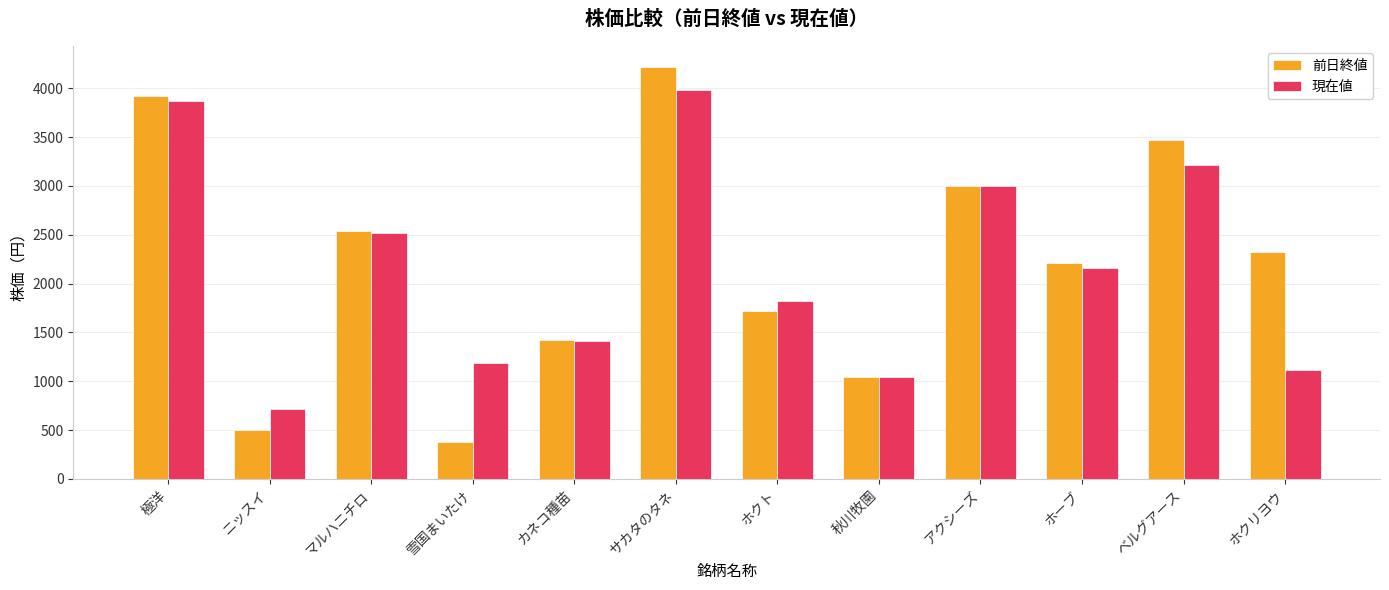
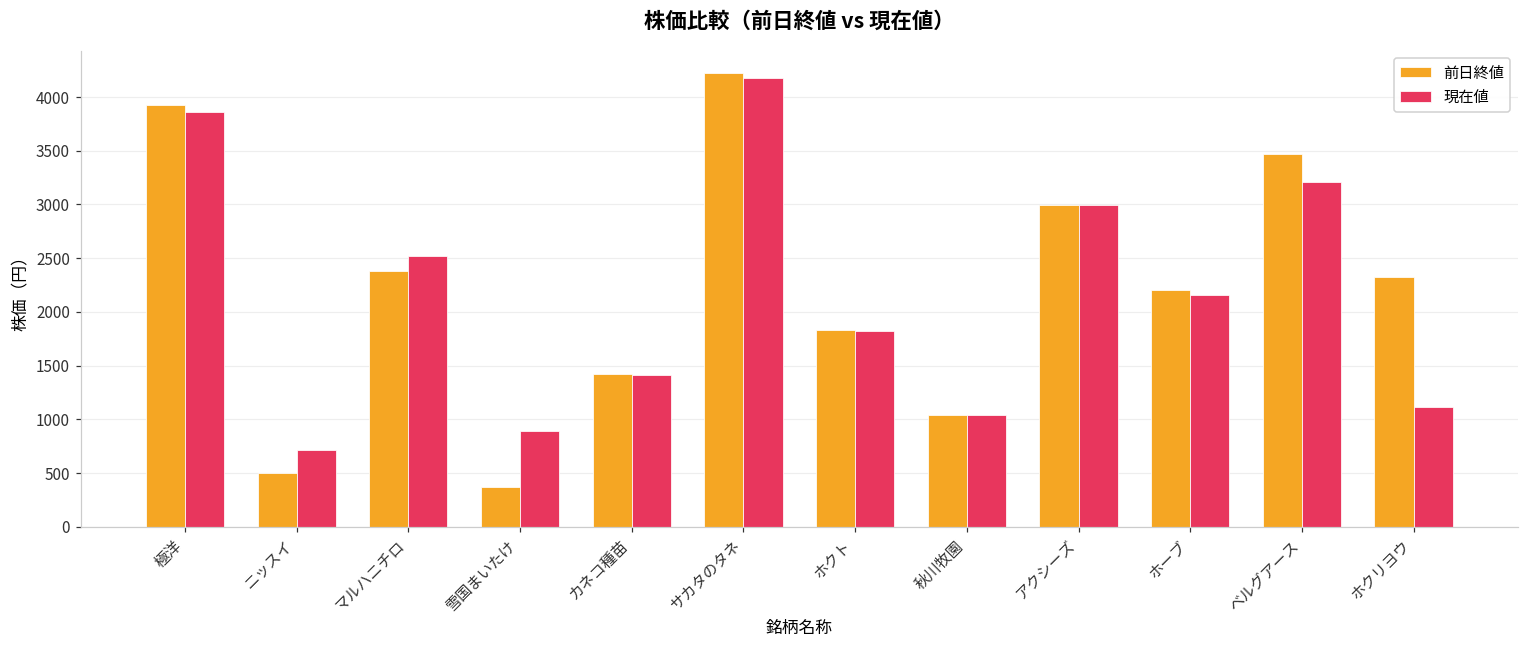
前日終値, マルハニチロ: 2500 -> 2400
現在値, 雪国まいたけ: 1200 -> 900
現在値, サカタのタネ: 4000 -> 4200
前日終値, ホクト: 1700 -> 1800
